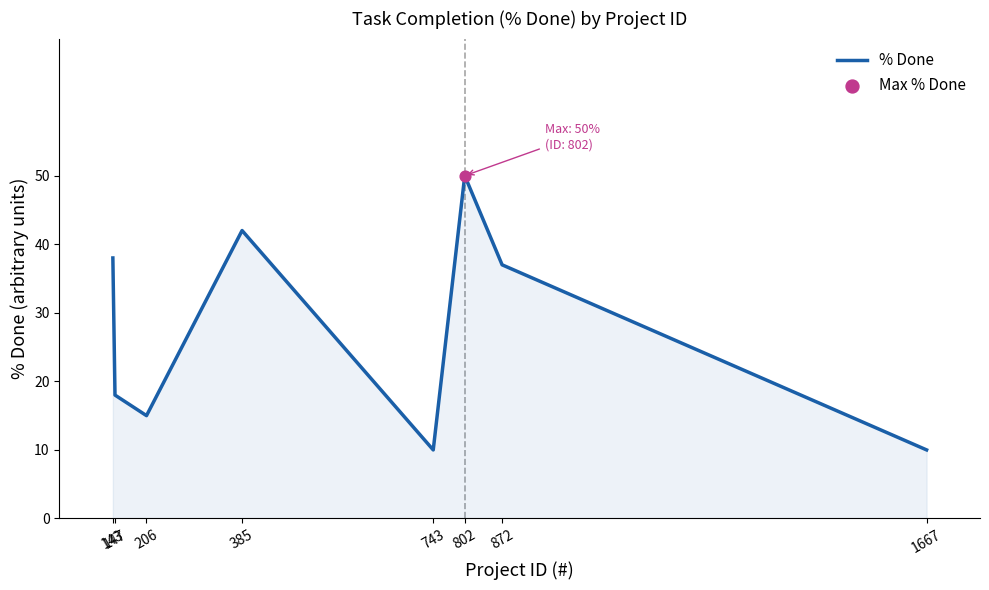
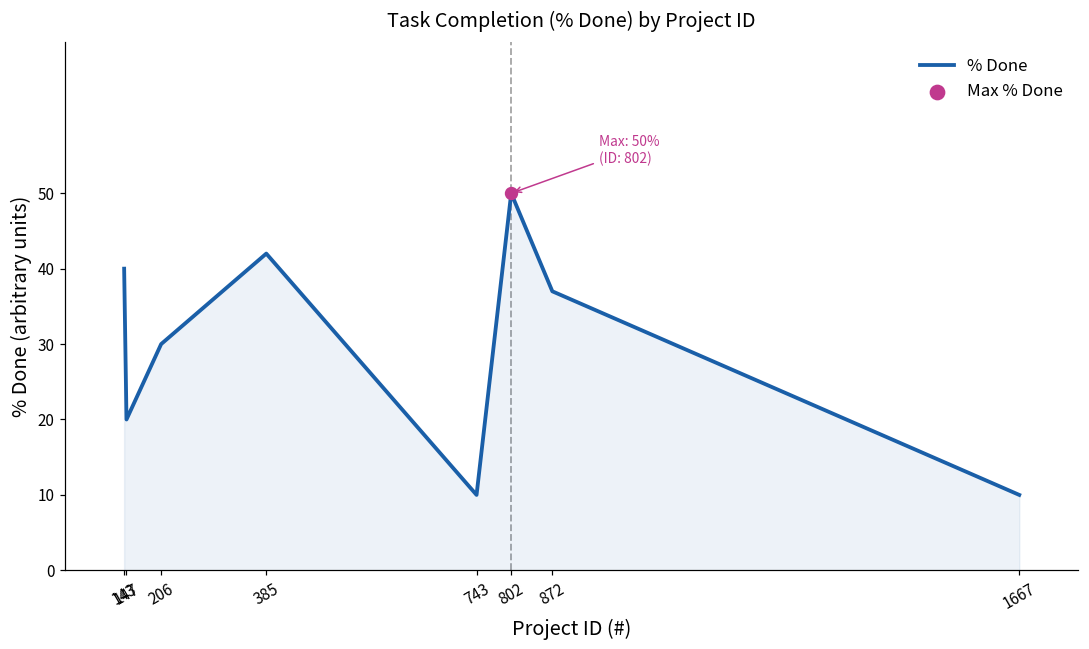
% Done, 143: 38 -> 40
% Done, 147: 18 -> 20
% Done, 206: 15 -> 30
